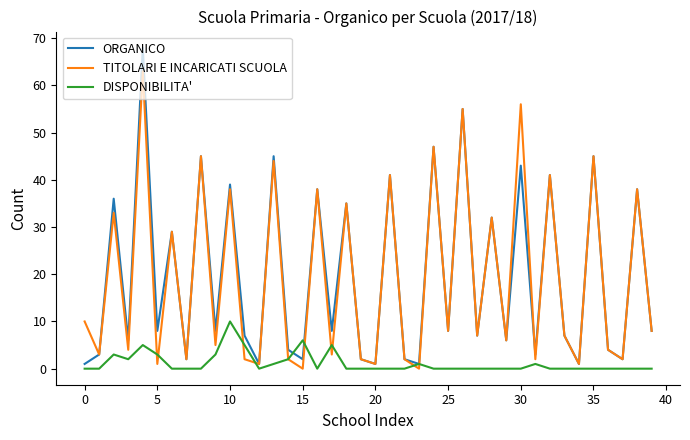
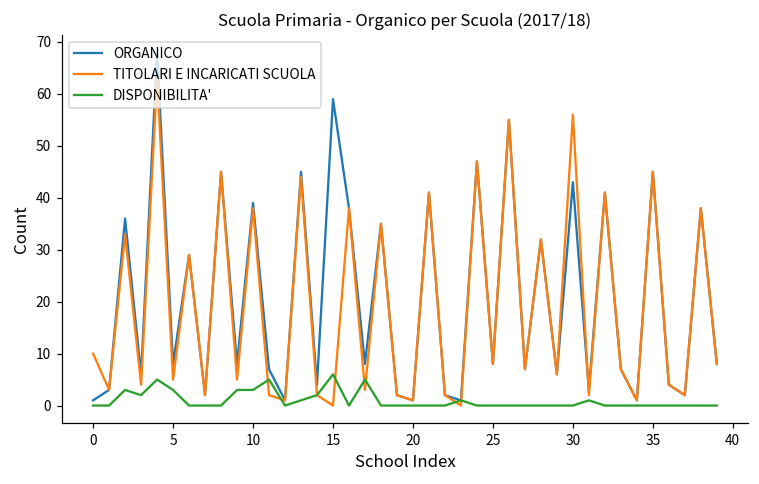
TITOLARI E INCARICATI SCUOLA, 5: 1 -> 5
DISPONIBILITA', 10: 10 -> 3
ORGANICO, 15: 2 -> 59
